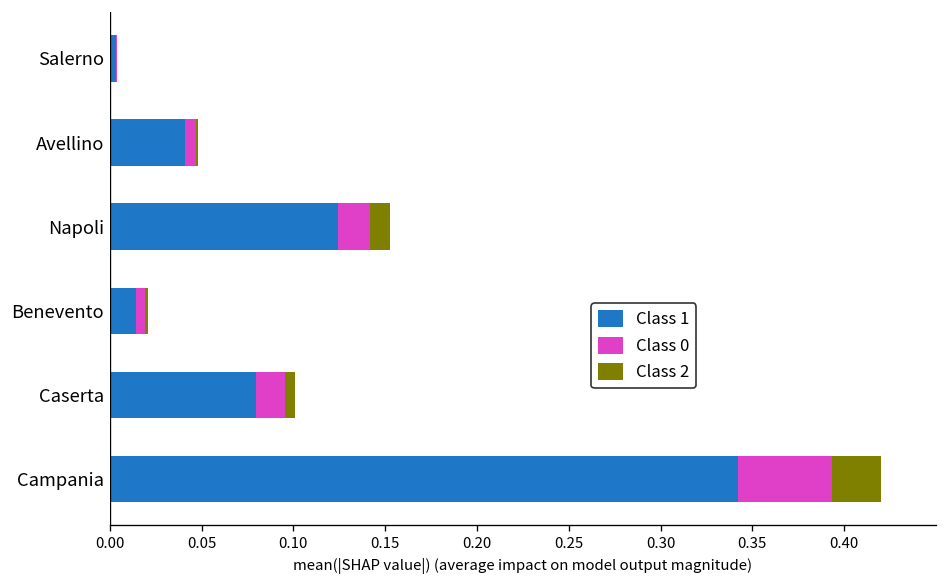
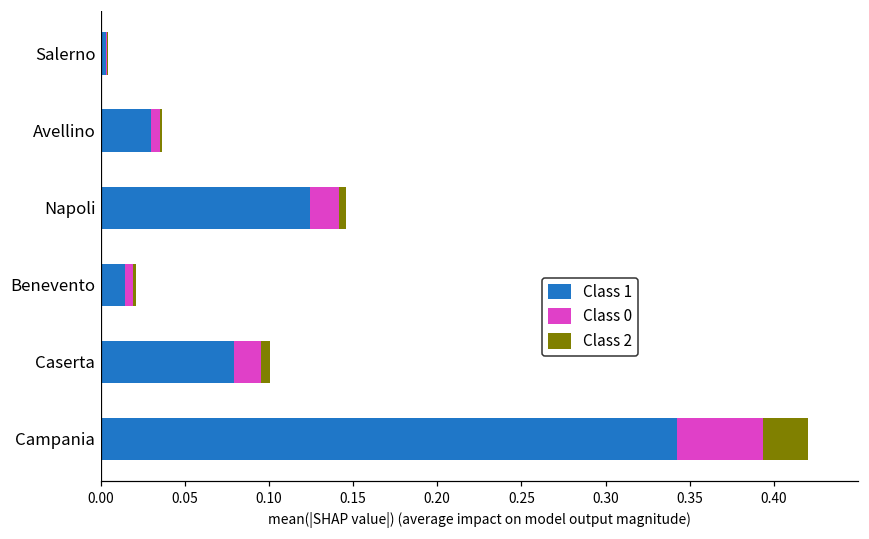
Class 1, Avellino: 0.041 -> 0.030
Class 2, Napoli: 0.010 -> 0.004
